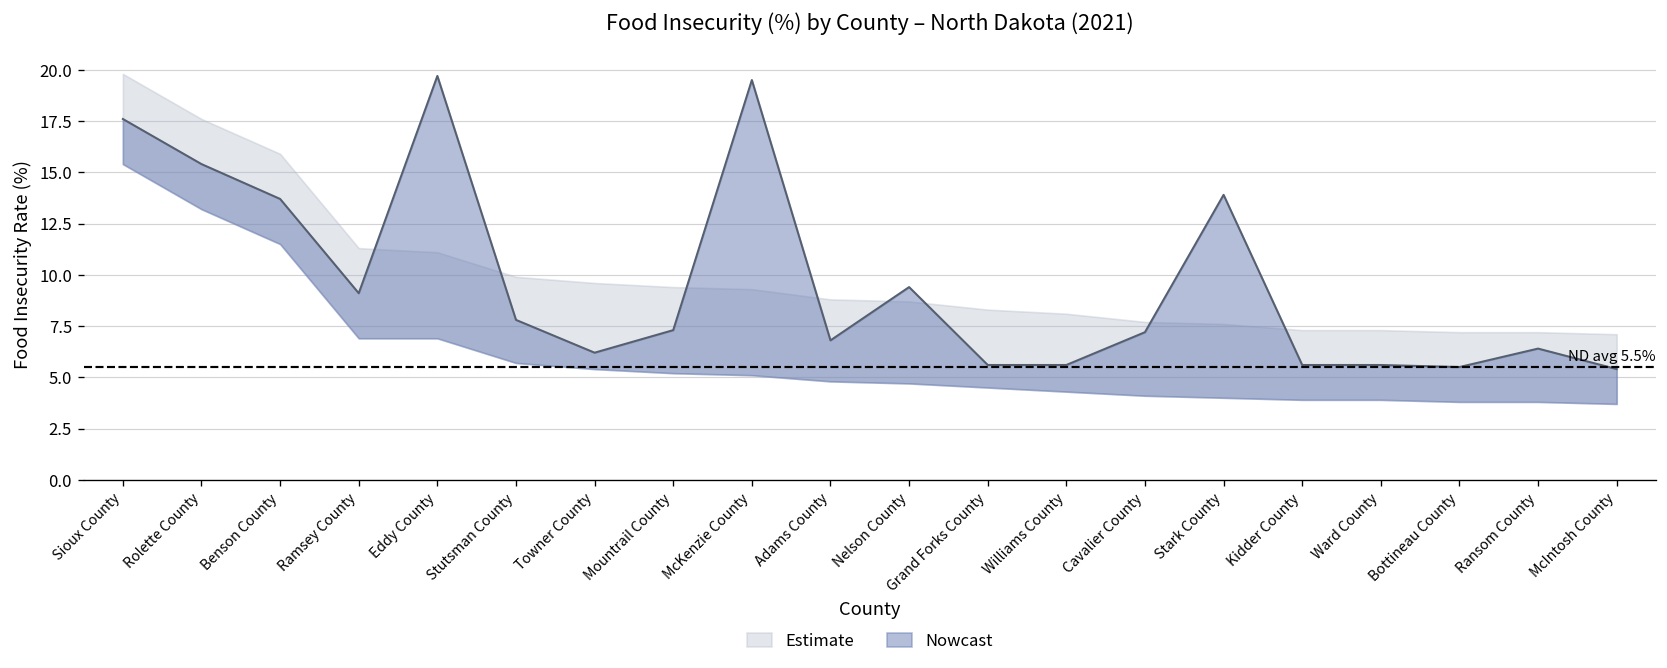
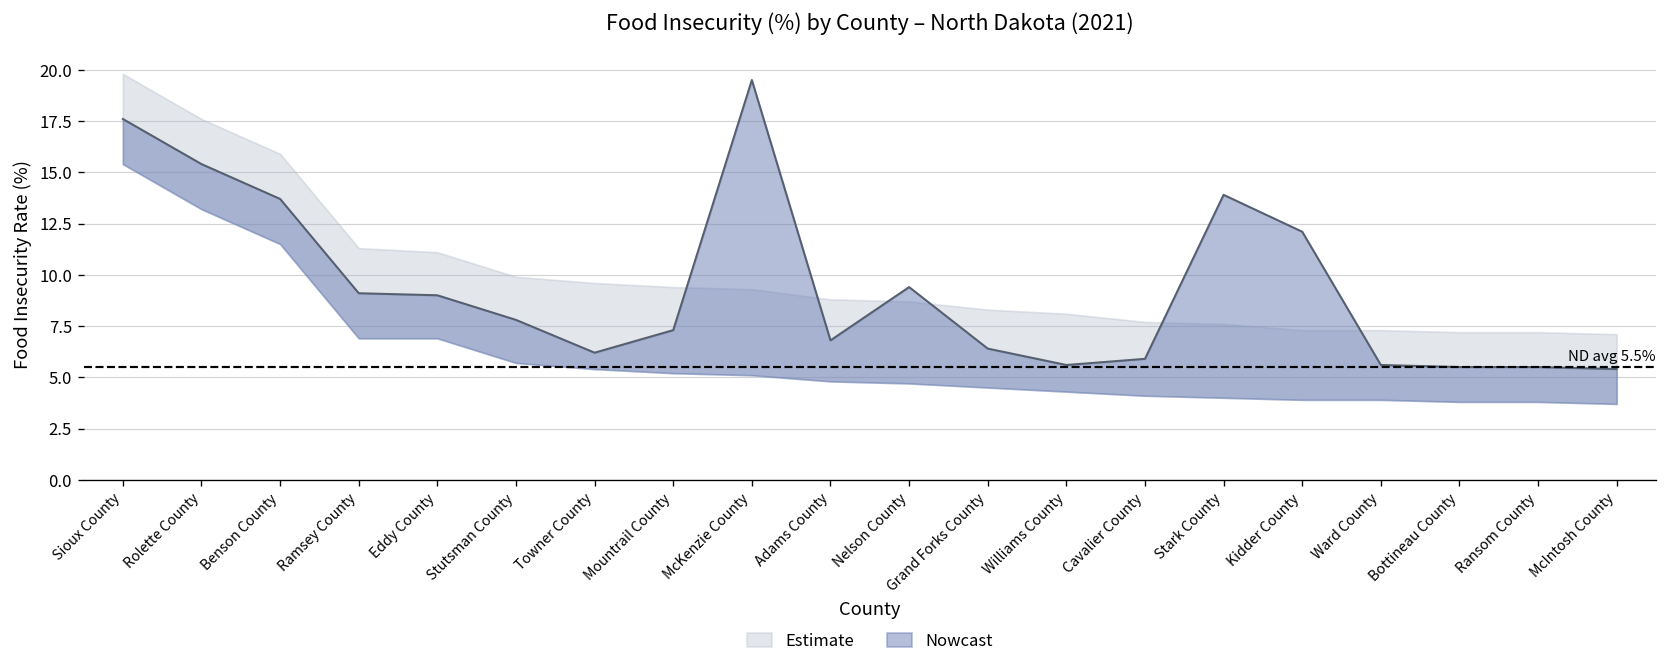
Nowcast, Eddy County: 19.7 -> 9.0
Nowcast, Grand Forks County: 5.6 -> 6.4
Nowcast, Cavalier County: 7.2 -> 5.9
Nowcast, Kidder County: 5.6 -> 12.1
Nowcast, Ransom County: 6.4 -> 5.5
